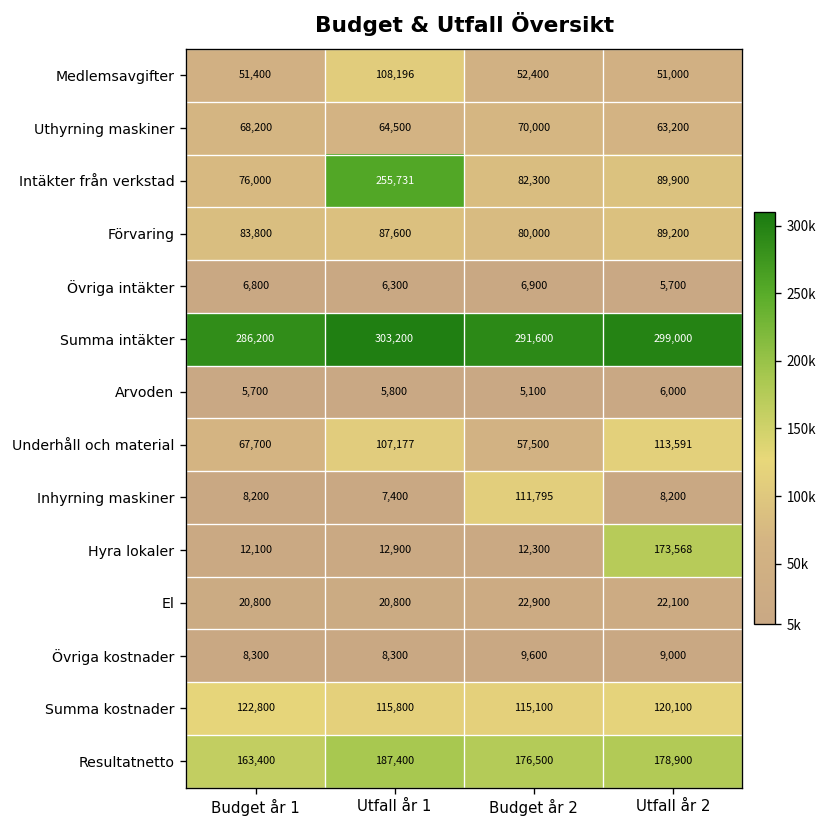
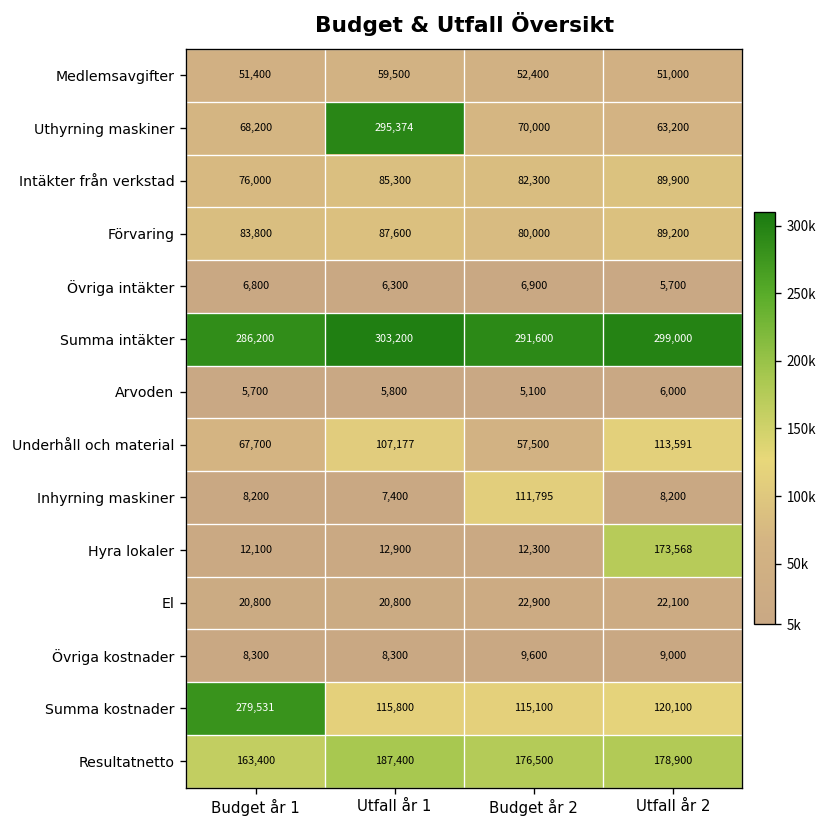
Medlemsavgifter, Utfall år 1: 108,196 -> 59,500
Uthyrning maskiner, Utfall år 1: 64,500 -> 295,374
Intäkter från verkstad, Utfall år 1: 255,731 -> 85,300
Summa kostnader, Budget år 1: 122,800 -> 279,531
